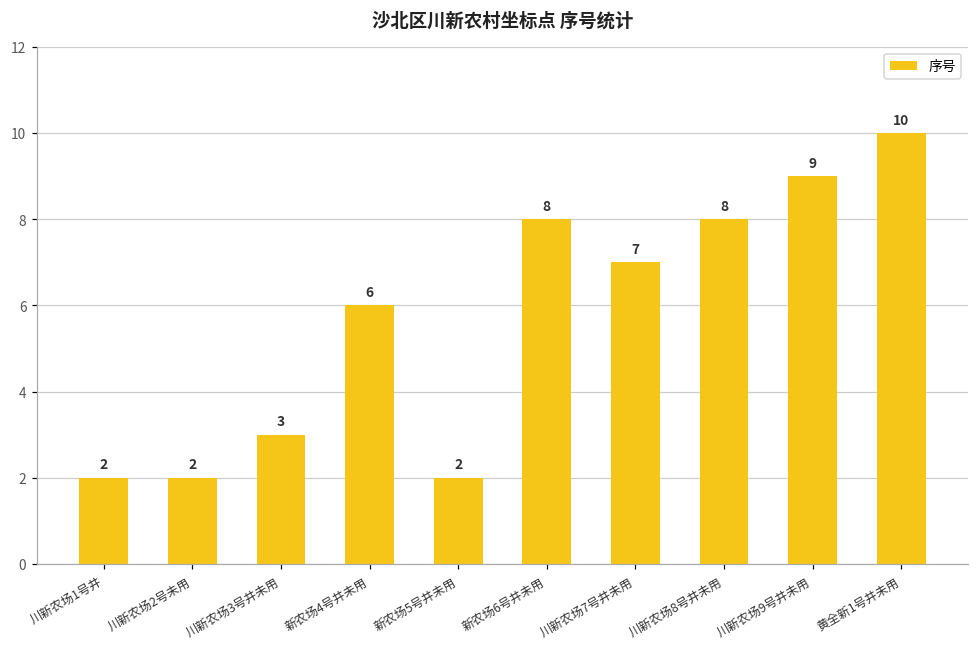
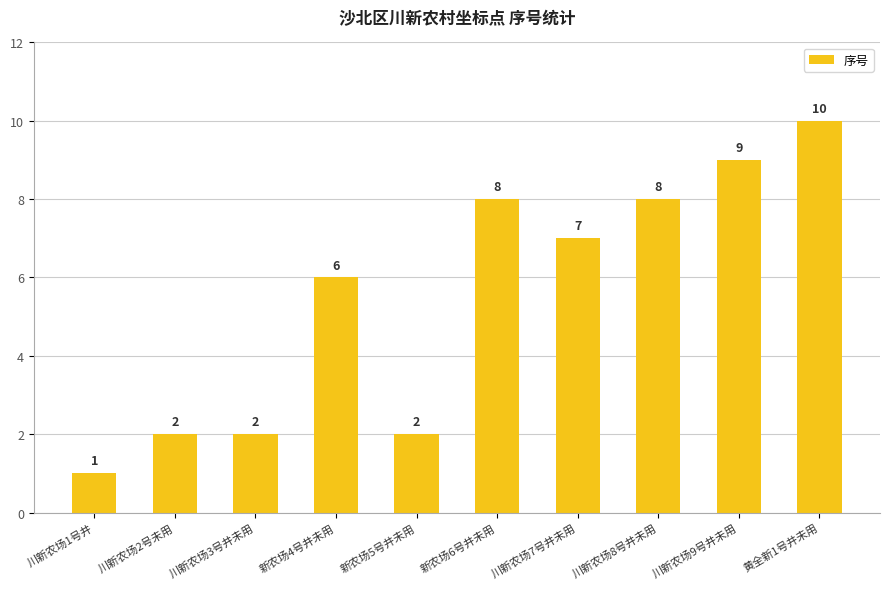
川新农场1号井: 2 -> 1
川新农场3号井未用: 3 -> 2
